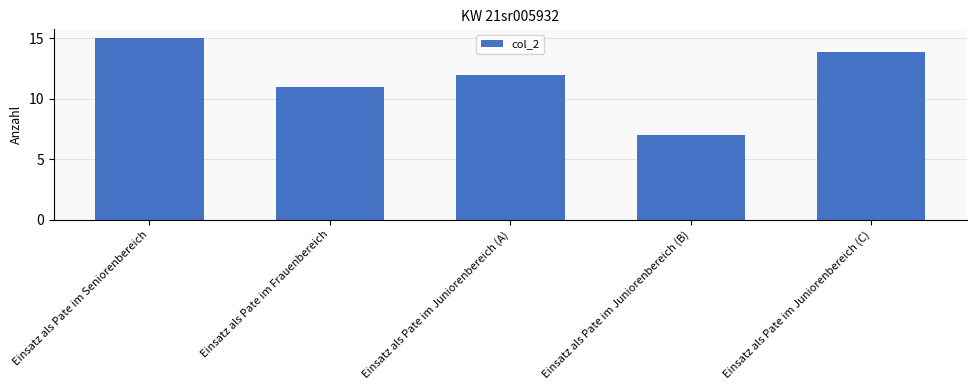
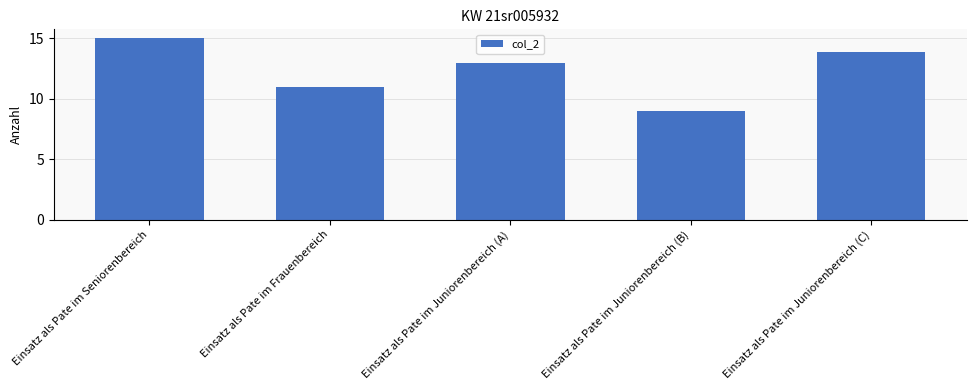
Einsatz als Pate im Juniorenbereich (A): 12 -> 13
Einsatz als Pate im Juniorenbereich (B): 7 -> 9
